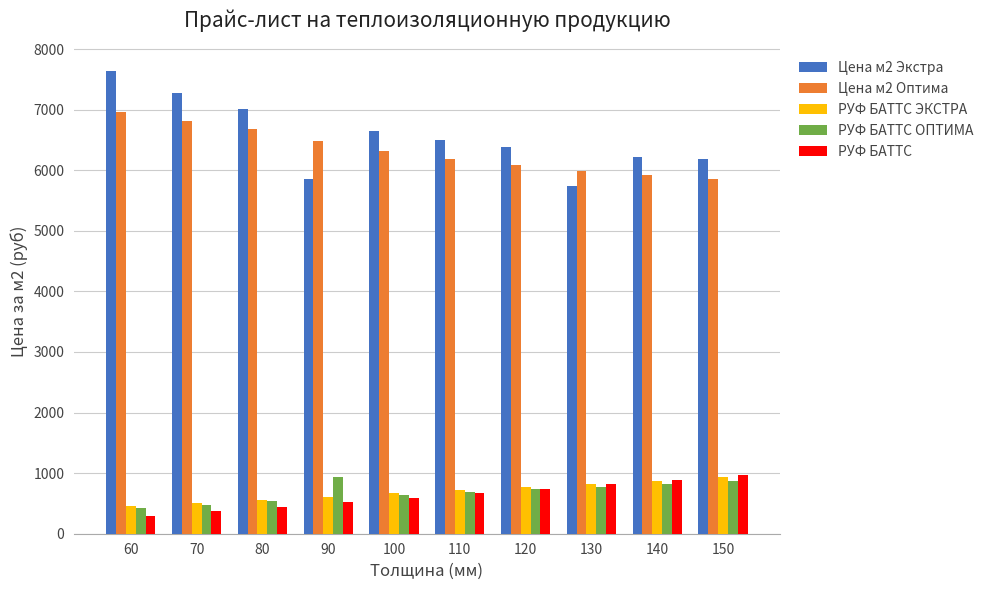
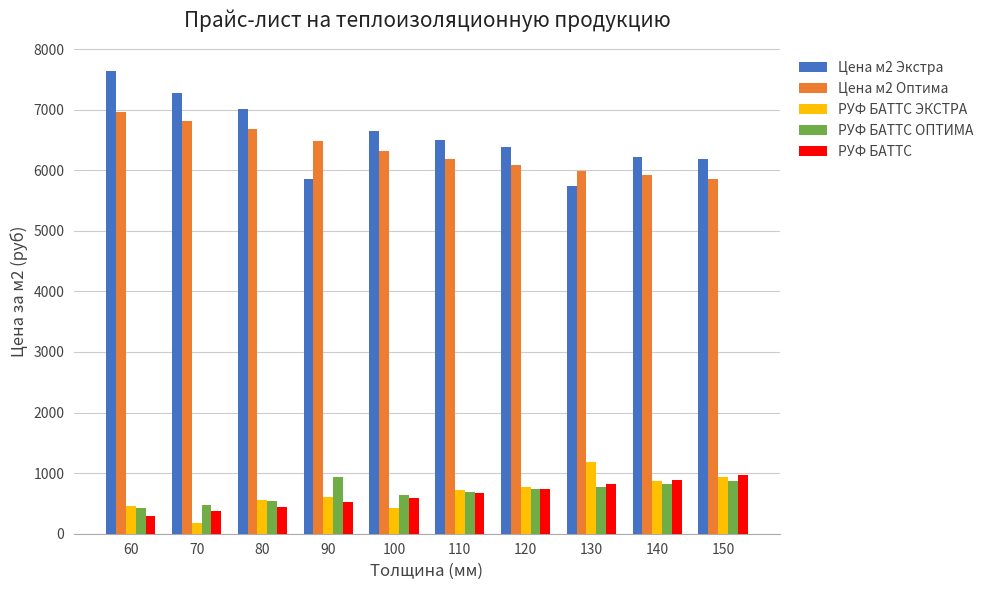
РУФ БАТТС ЭКСТРА, 70: 500 -> 200
РУФ БАТТС ЭКСТРА, 100: 700 -> 400
РУФ БАТТС ЭКСТРА, 130: 800 -> 1200
